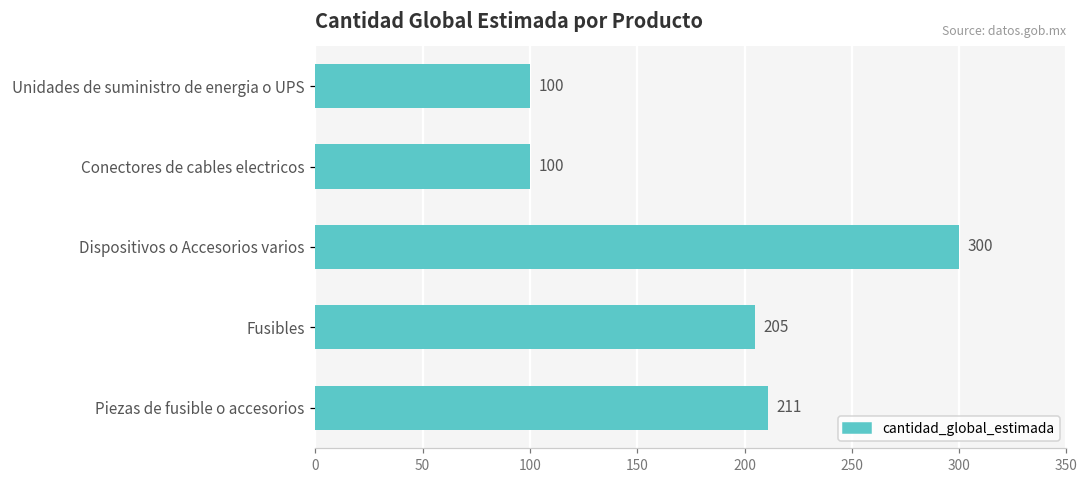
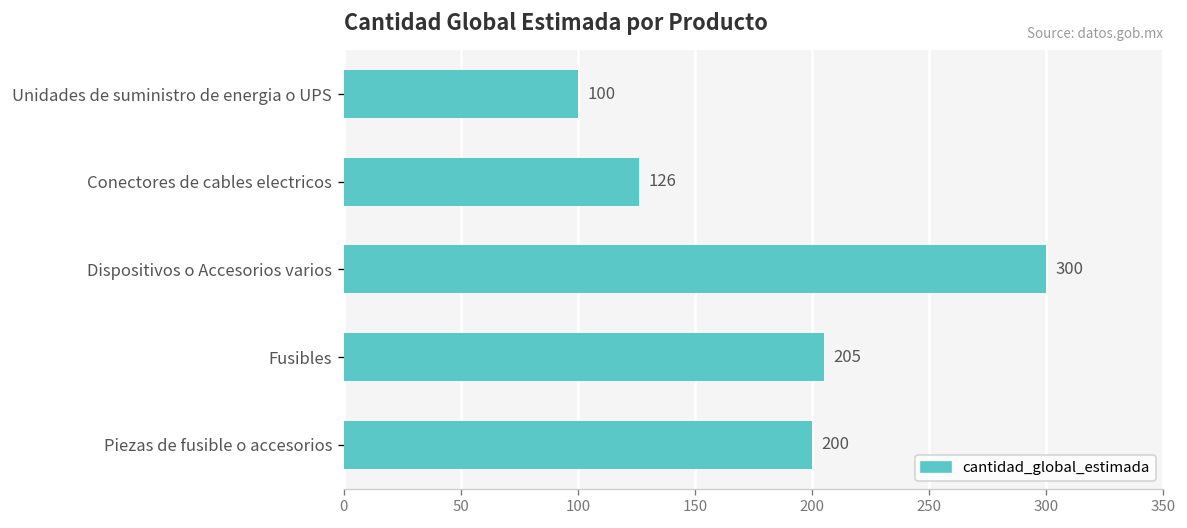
Conectores de cables electricos: 100 -> 126
Piezas de fusible o accesorios: 211 -> 200
